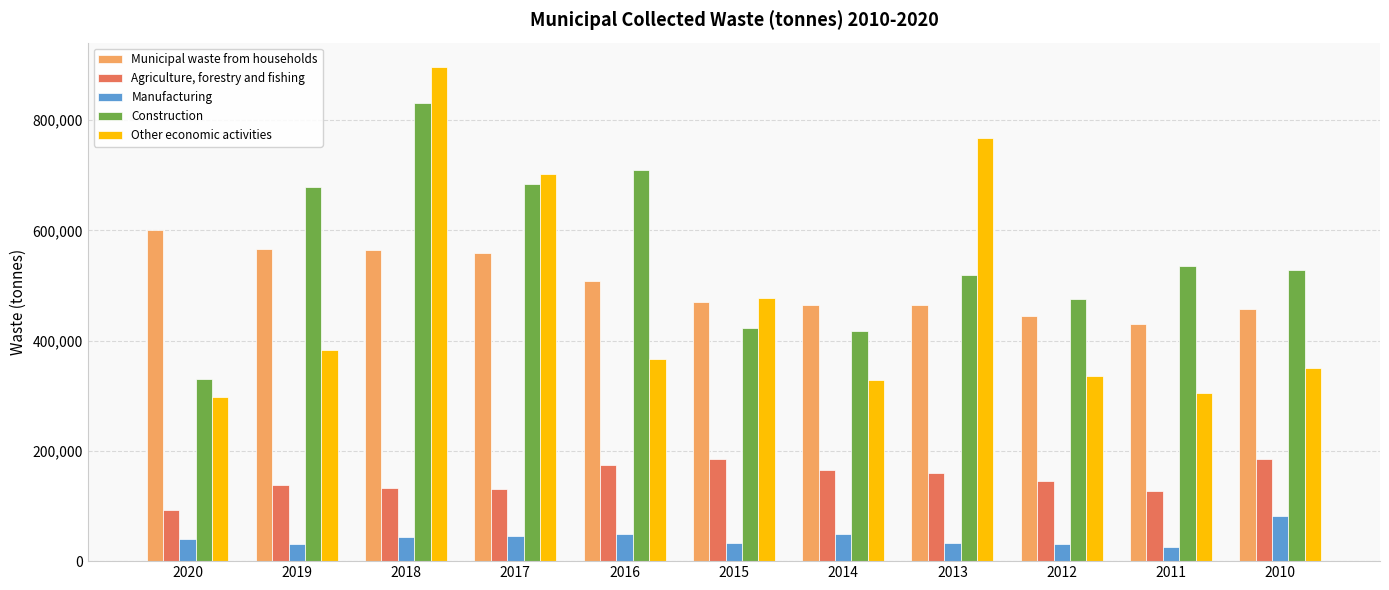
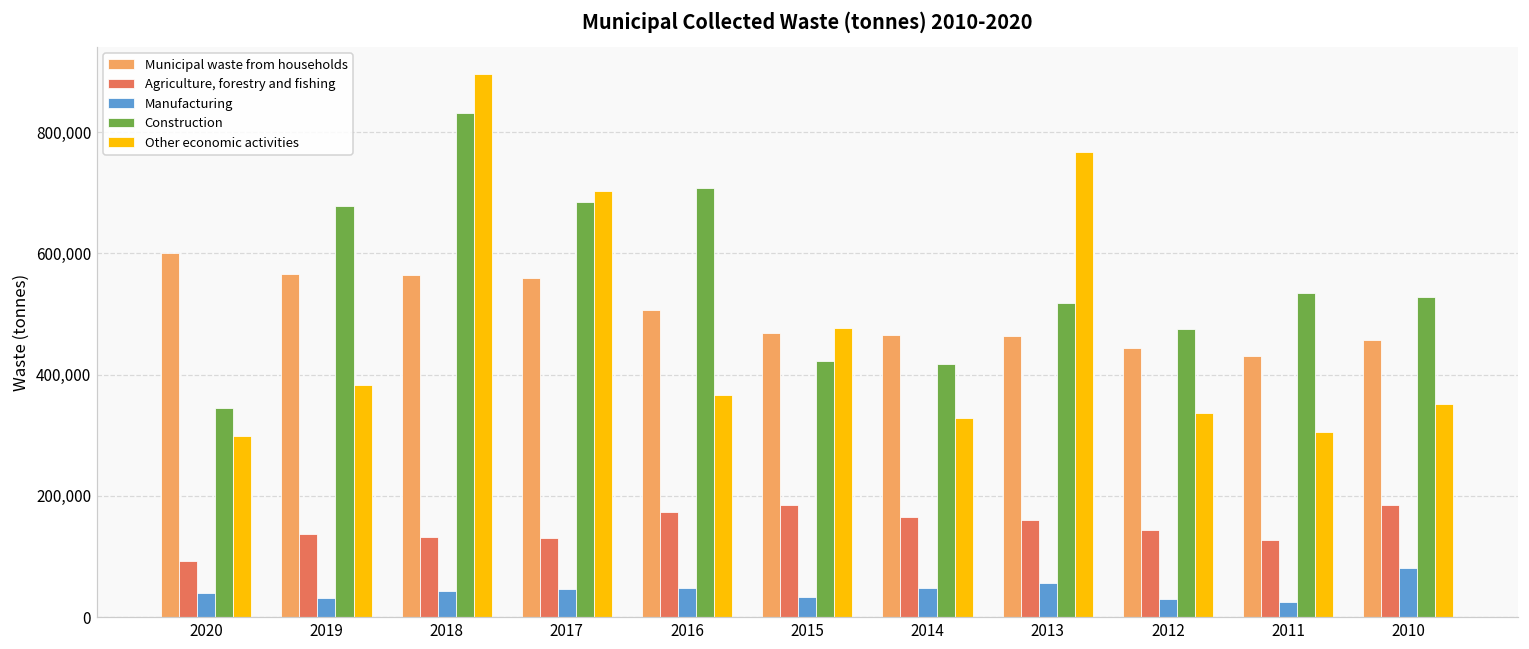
Construction, 2020: 330,000 -> 350,000
Manufacturing, 2013: 30,000 -> 60,000
